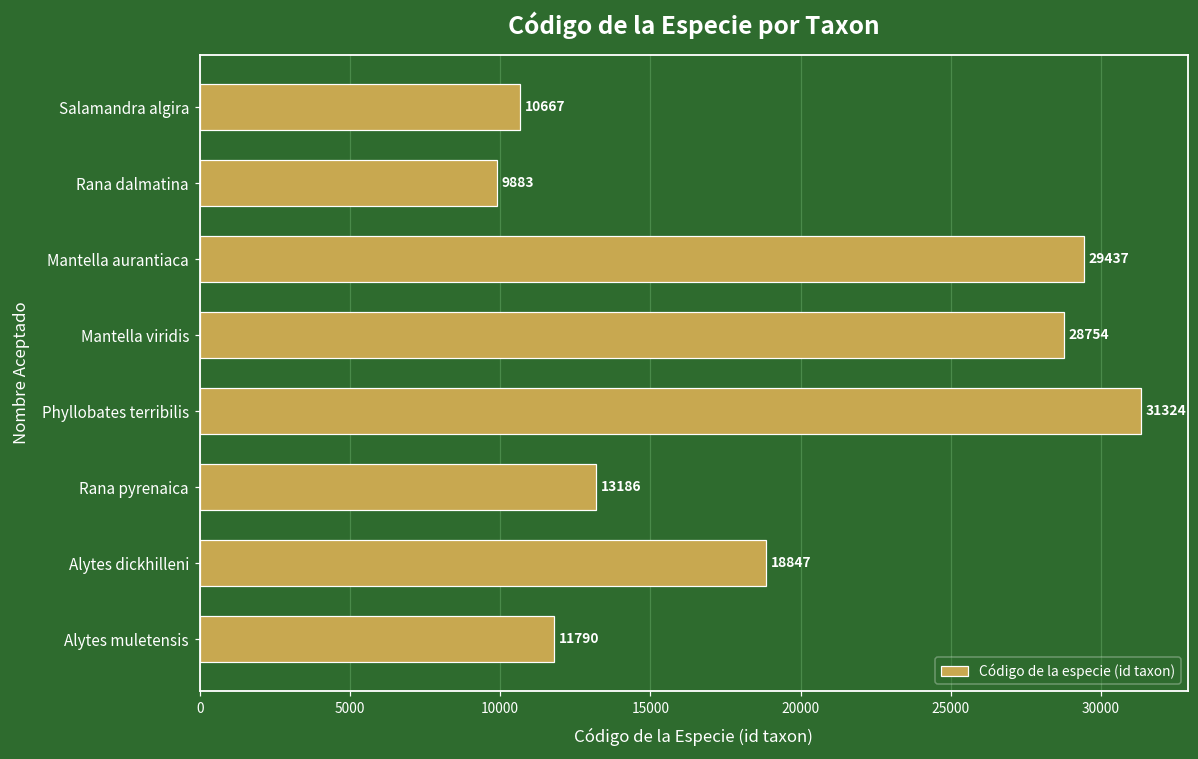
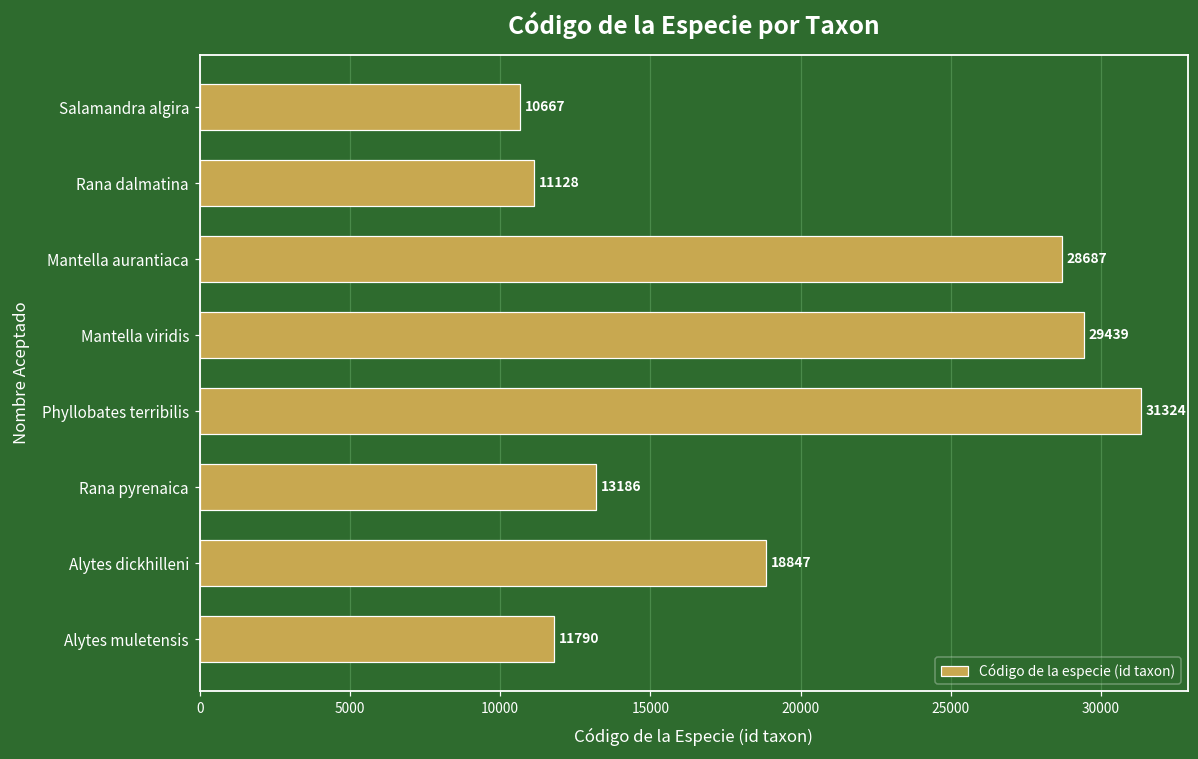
Rana dalmatina: 9883 -> 11128
Mantella aurantiaca: 29437 -> 28687
Mantella viridis: 28754 -> 29439
